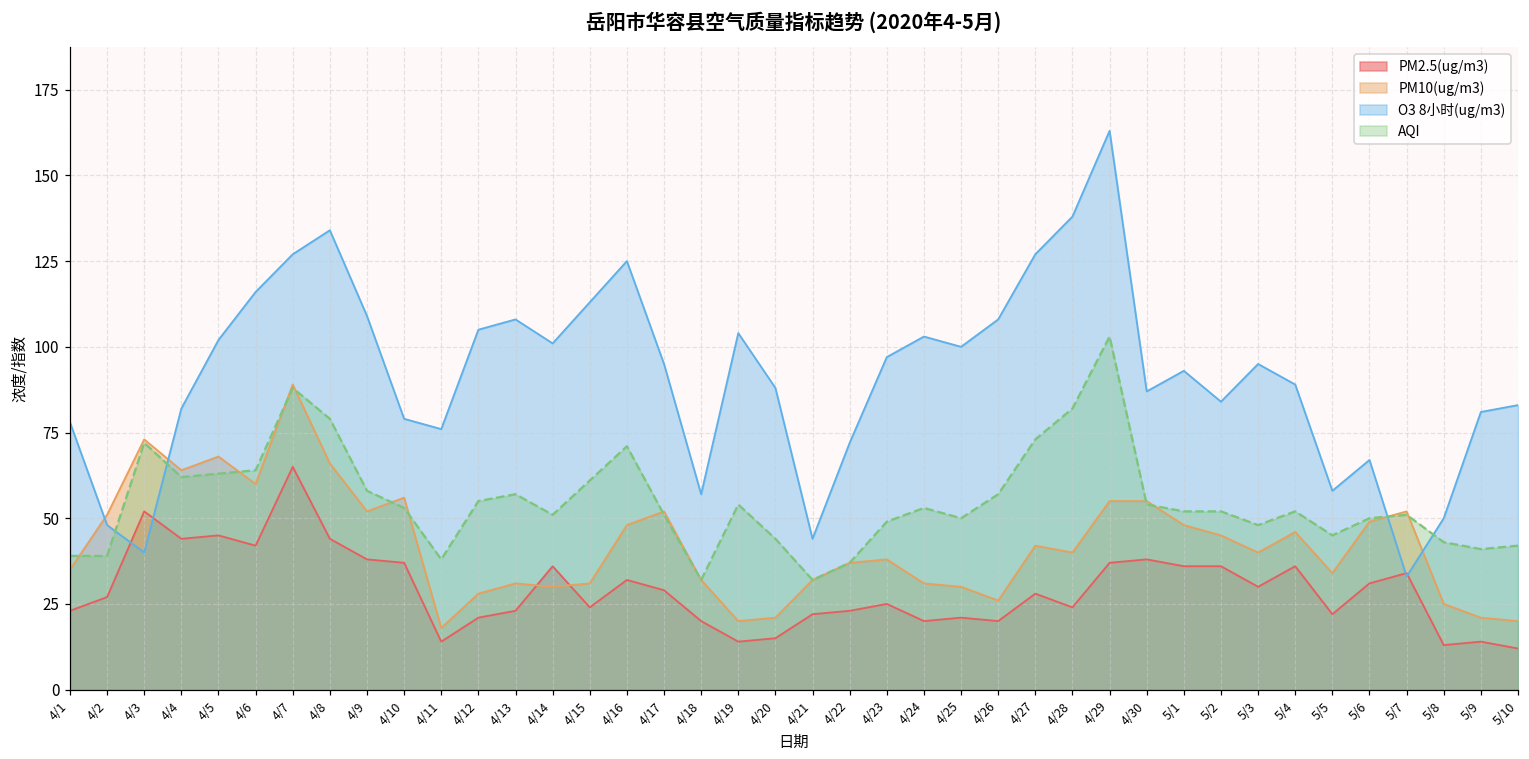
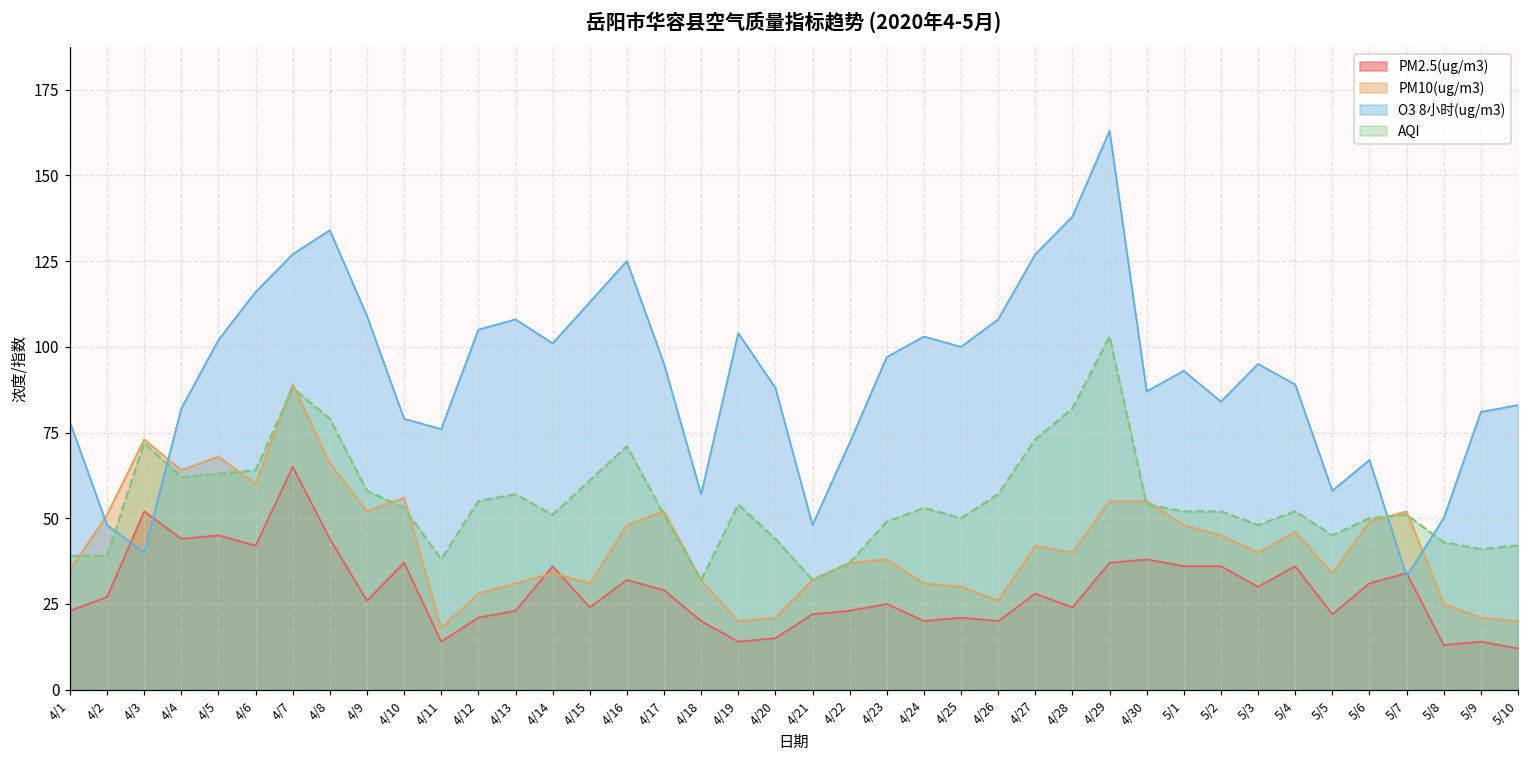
PM2.5(ug/m3), 4/9: 38 -> 26
PM10(ug/m3), 4/14: 30 -> 34
O3 8小时(ug/m3), 4/21: 44 -> 48
